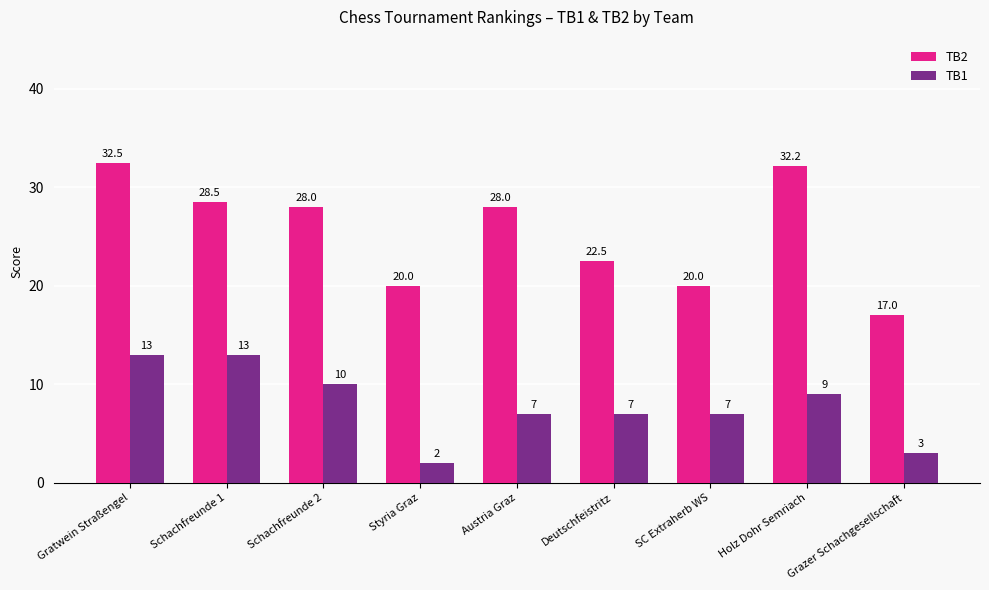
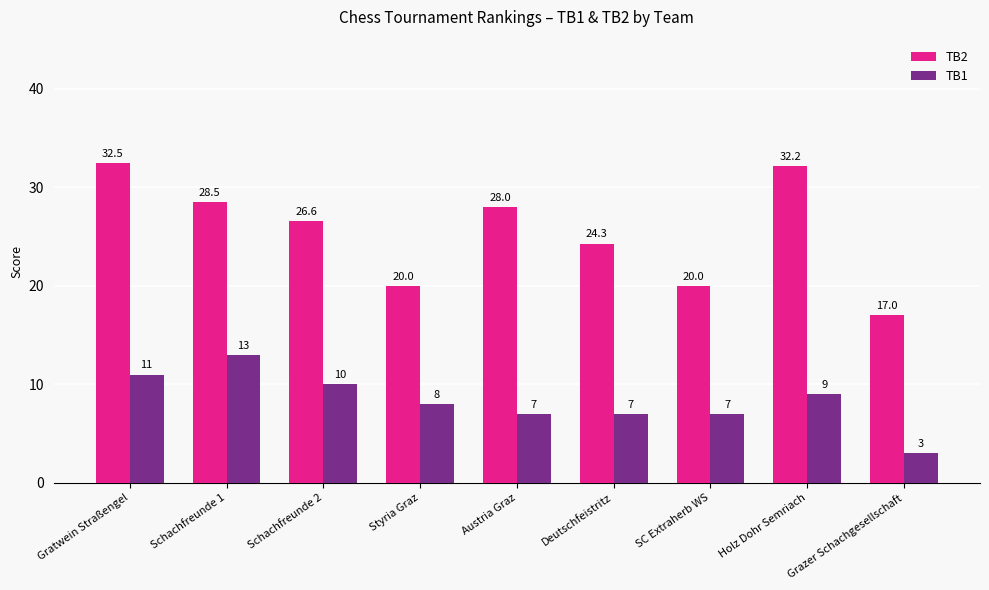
TB1, Gratwein Straßengel: 13 -> 11
TB2, Schachfreunde 2: 28.0 -> 26.6
TB1, Styria Graz: 2 -> 8
TB2, Deutschfeistritz: 22.5 -> 24.3
